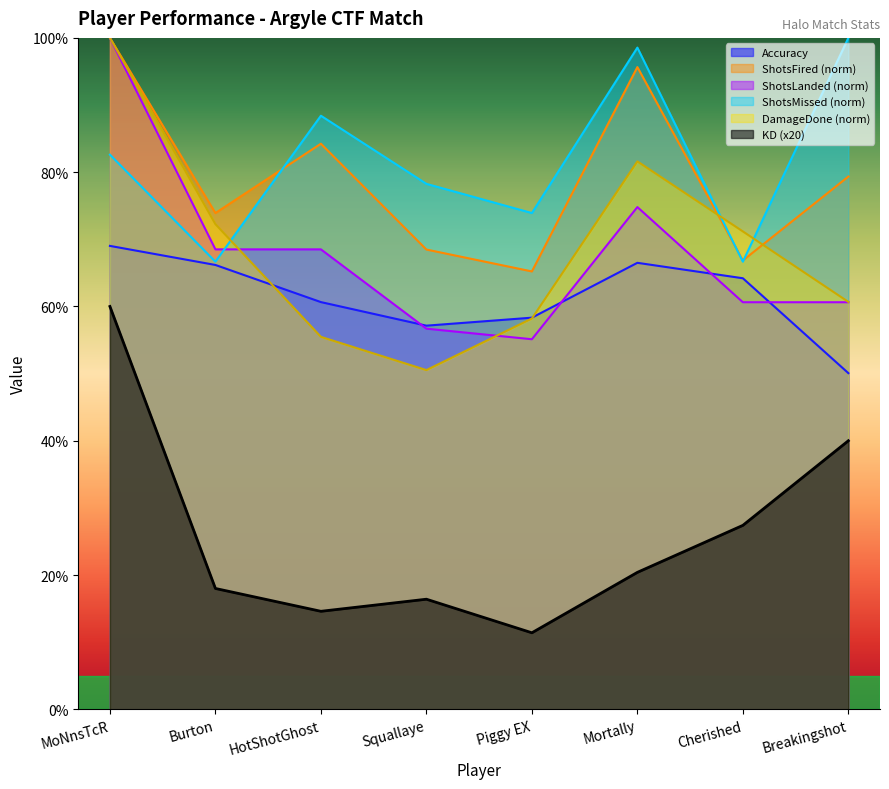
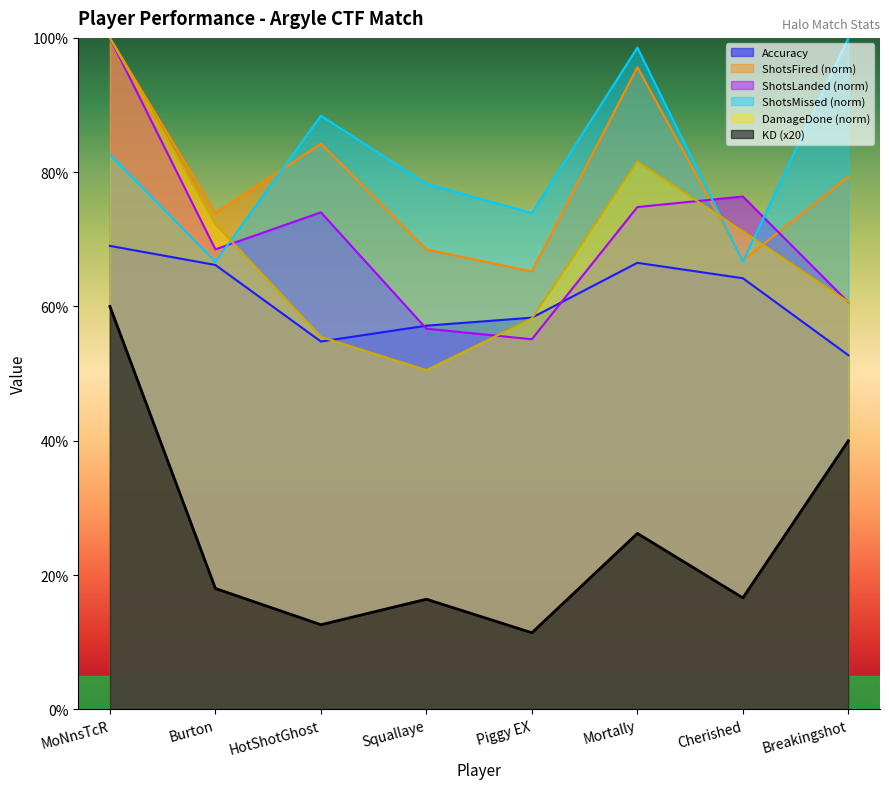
Accuracy, HotShotGhost: 61% -> 55%
ShotsLanded (norm), HotShotGhost: 69% -> 74%
KD (x20), HotShotGhost: 15% -> 13%
KD (x20), Mortally: 20% -> 26%
ShotsLanded (norm), Cherished: 61% -> 76%
KD (x20), Cherished: 27% -> 17%
Accuracy, Breakingshot: 50% -> 53%
